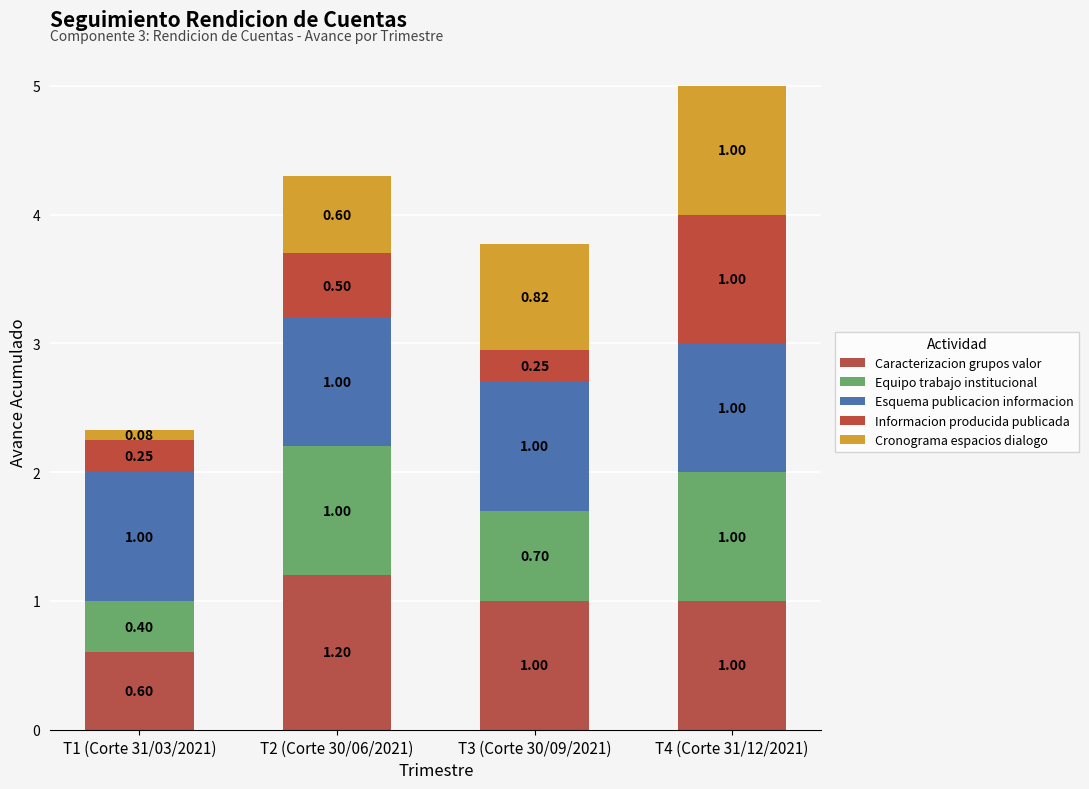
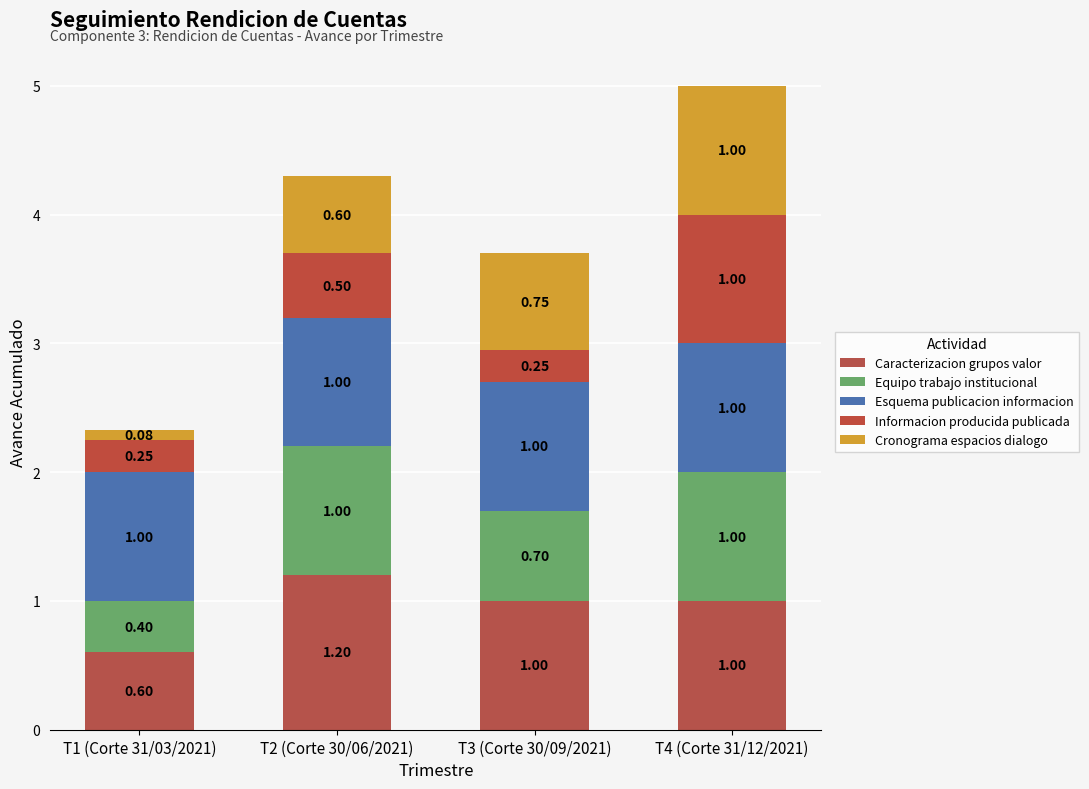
Cronograma espacios dialogo, T3 (Corte 30/09/2021): 0.82 -> 0.75
